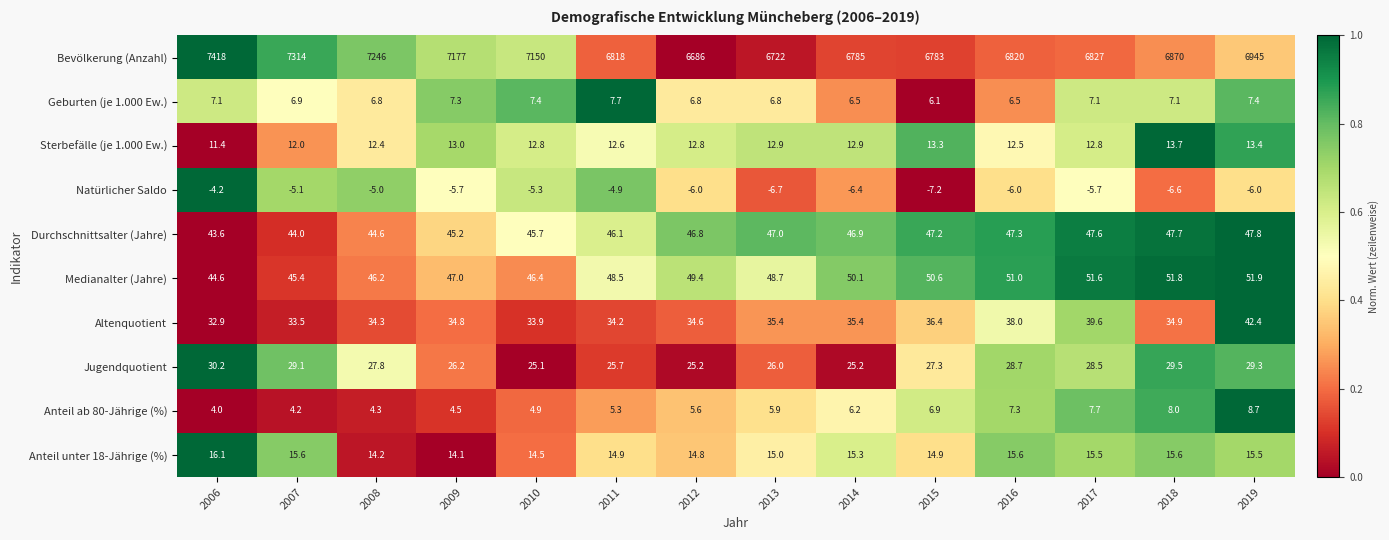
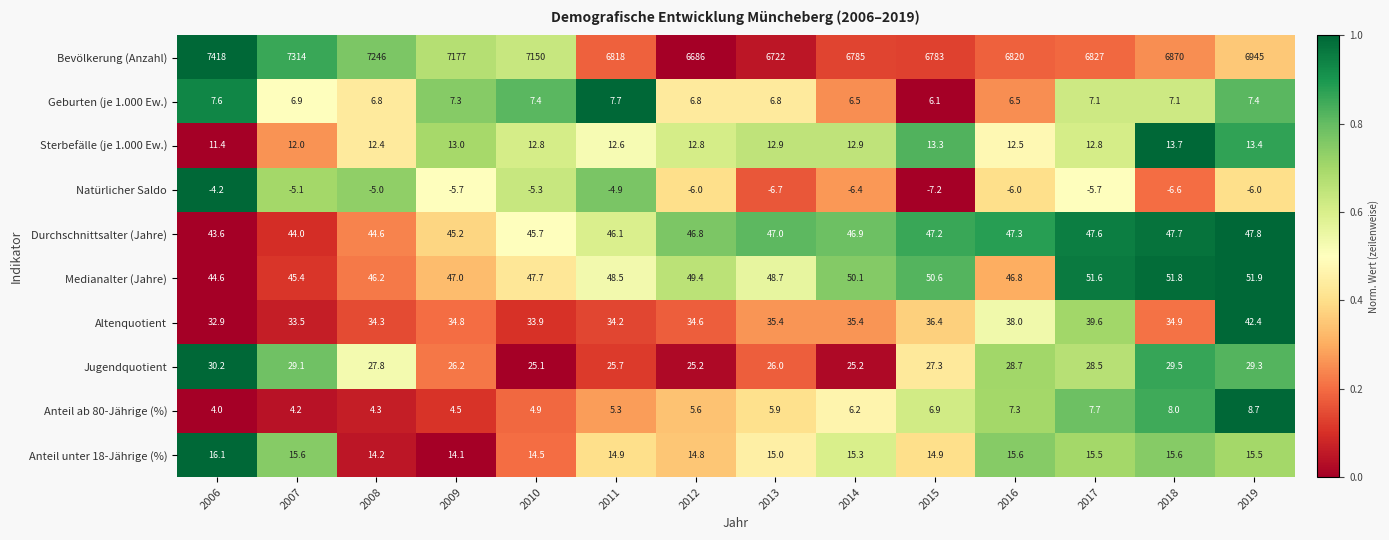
Geburten (je 1.000 Ew.), 2006: 7.1 -> 7.6
Medianalter (Jahre), 2010: 46.4 -> 47.7
Medianalter (Jahre), 2016: 51.0 -> 46.8
